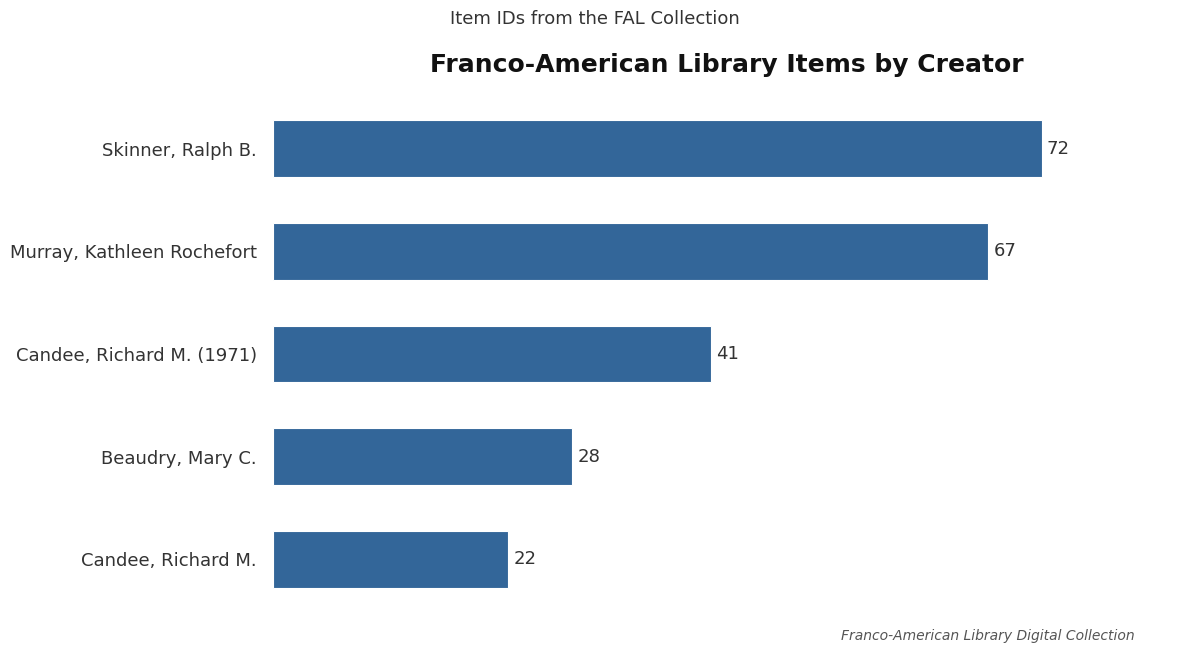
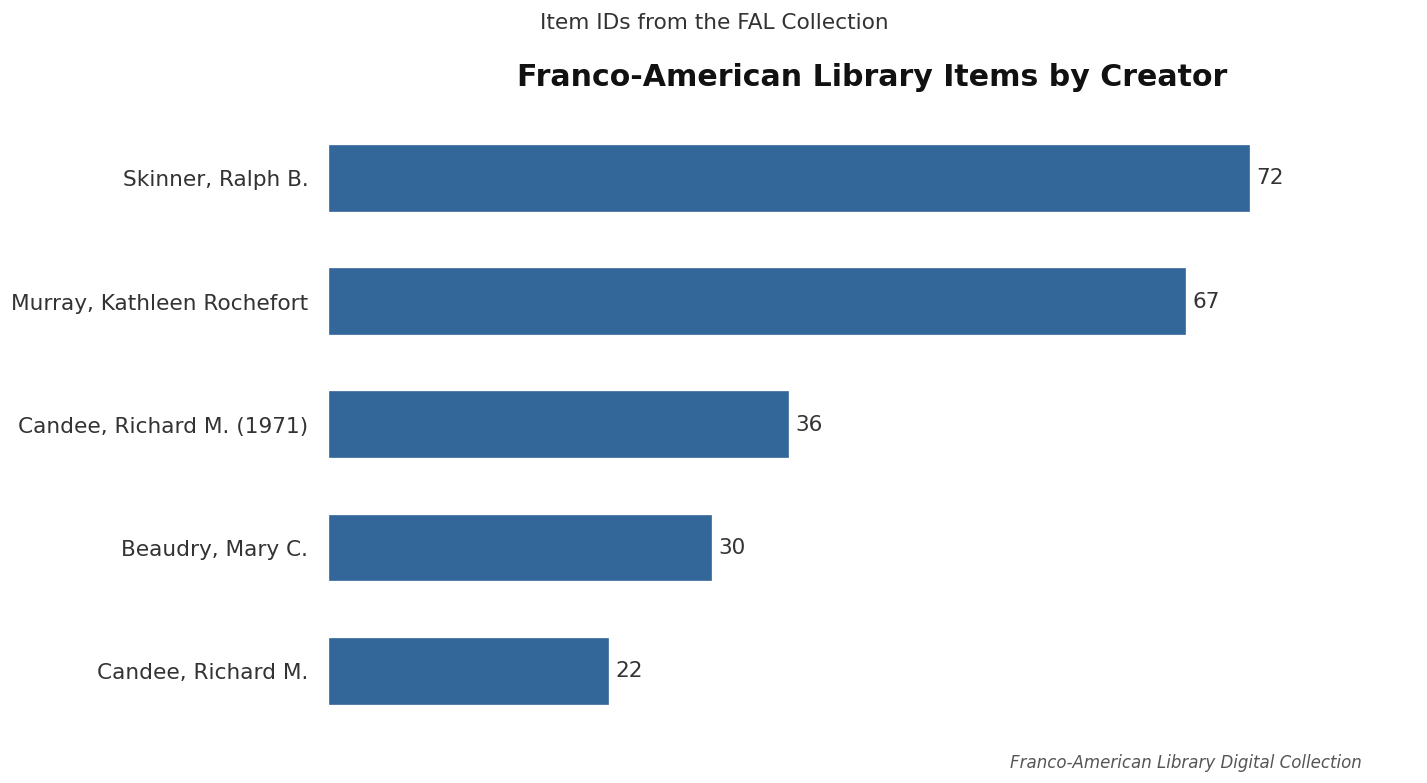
Candee, Richard M. (1971): 41 -> 36
Beaudry, Mary C.: 28 -> 30
